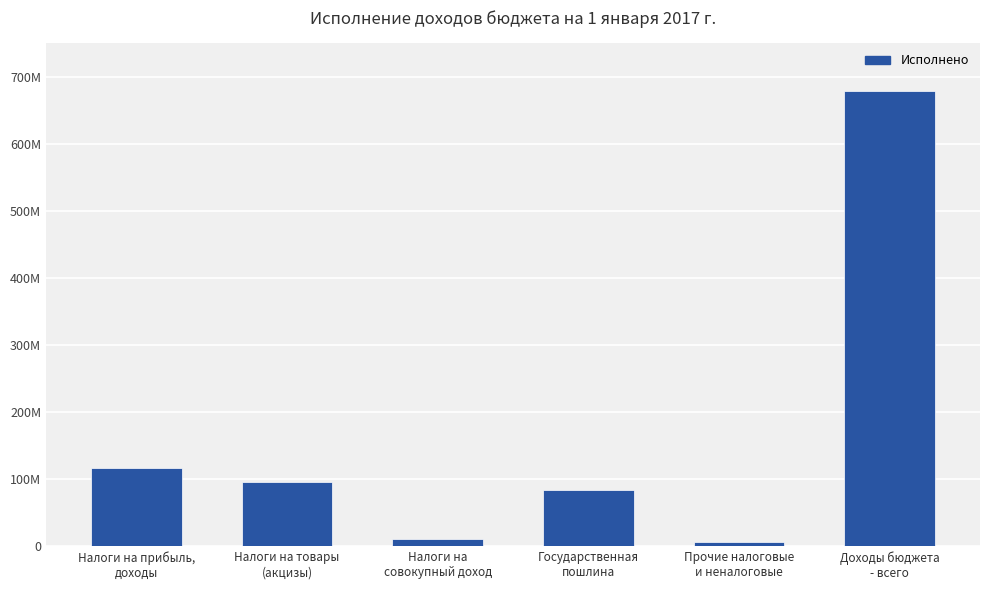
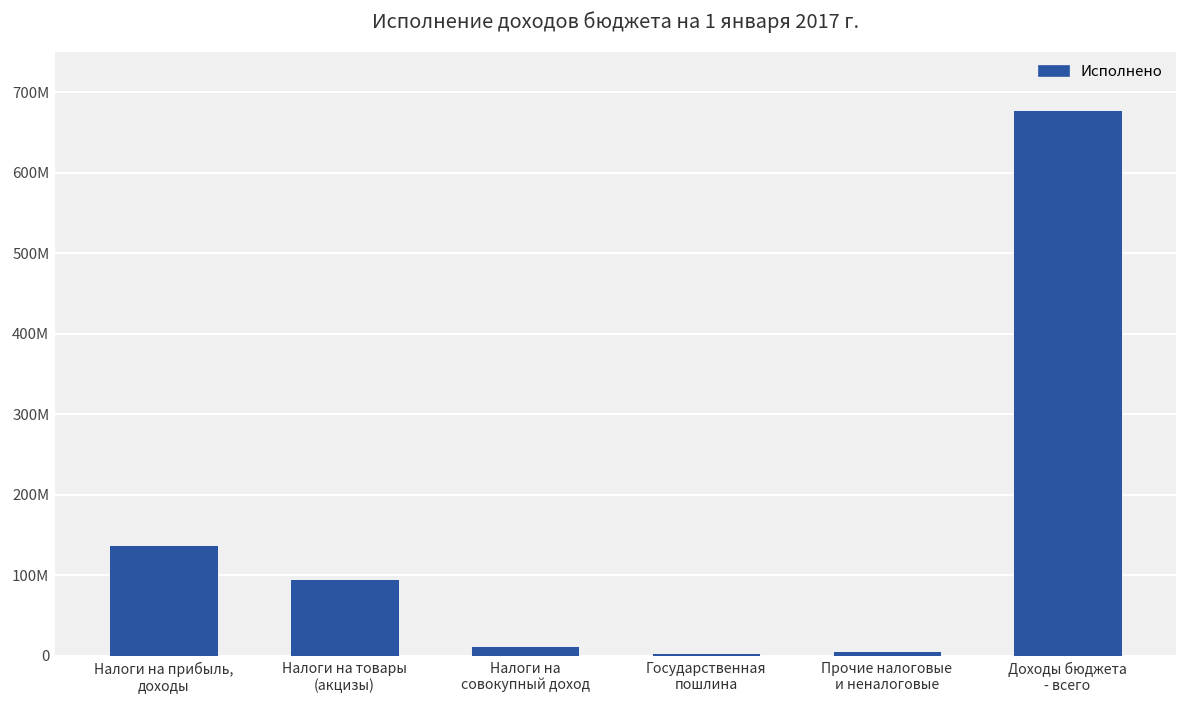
Налоги на прибыль, доходы: 120000000 -> 140000000
Государственная пошлина: 80000000 -> 0
